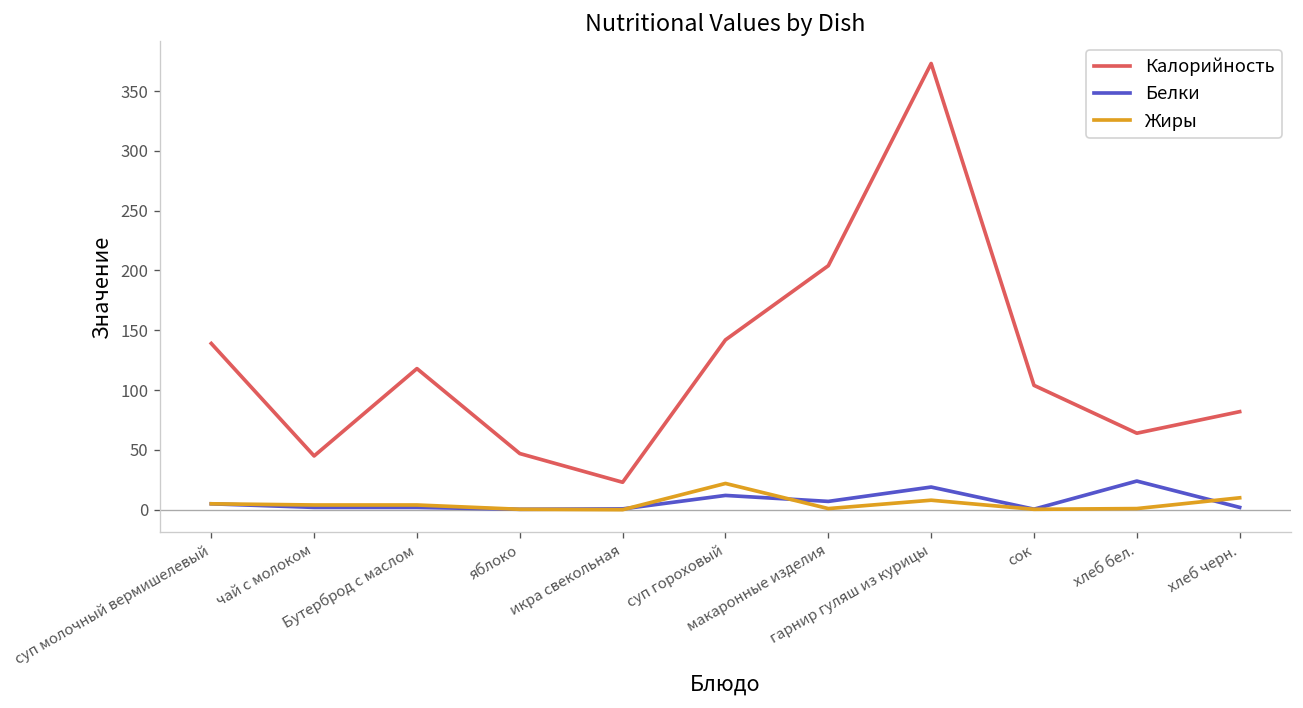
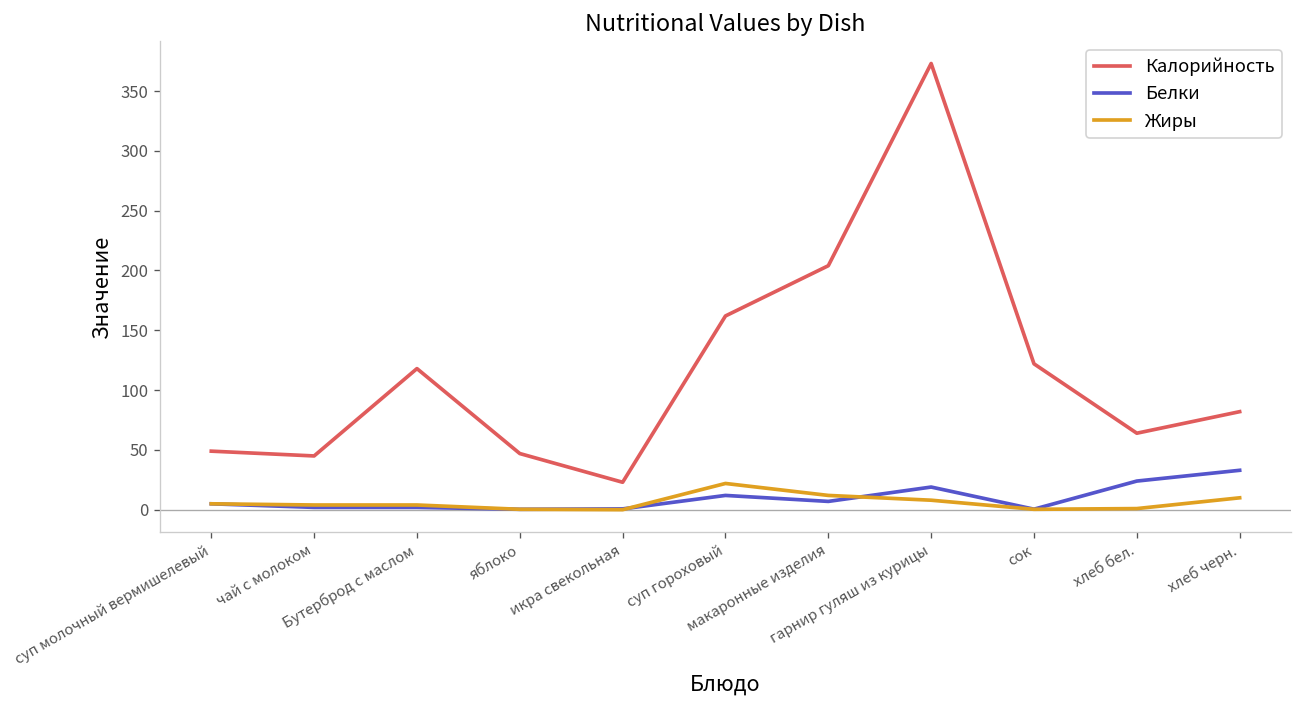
Калорийность, суп молочный вермишелевый: 140 -> 50
Калорийность, суп гороховый: 140 -> 160
Жиры, макаронные изделия: 0 -> 10
Калорийность, сок: 100 -> 120
Белки, хлеб черн.: 0 -> 30
